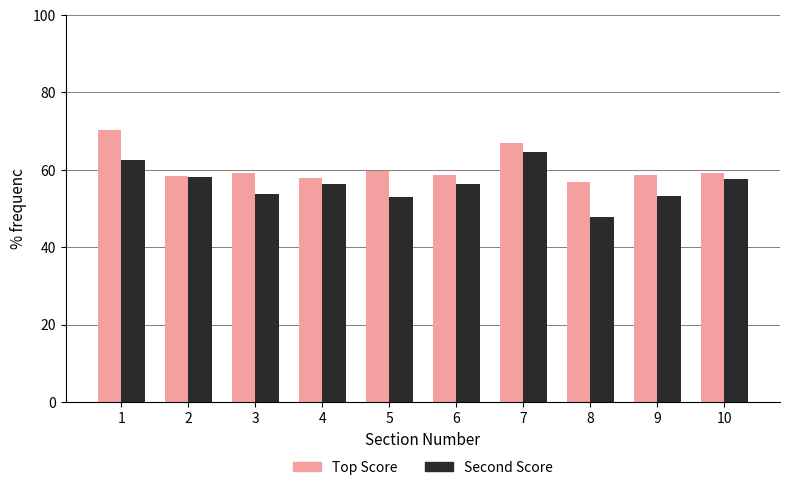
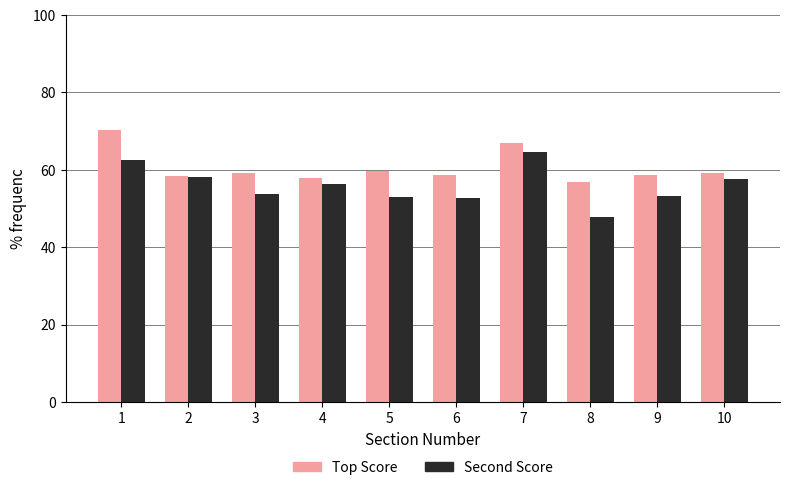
Second Score, 6: 56 -> 53
